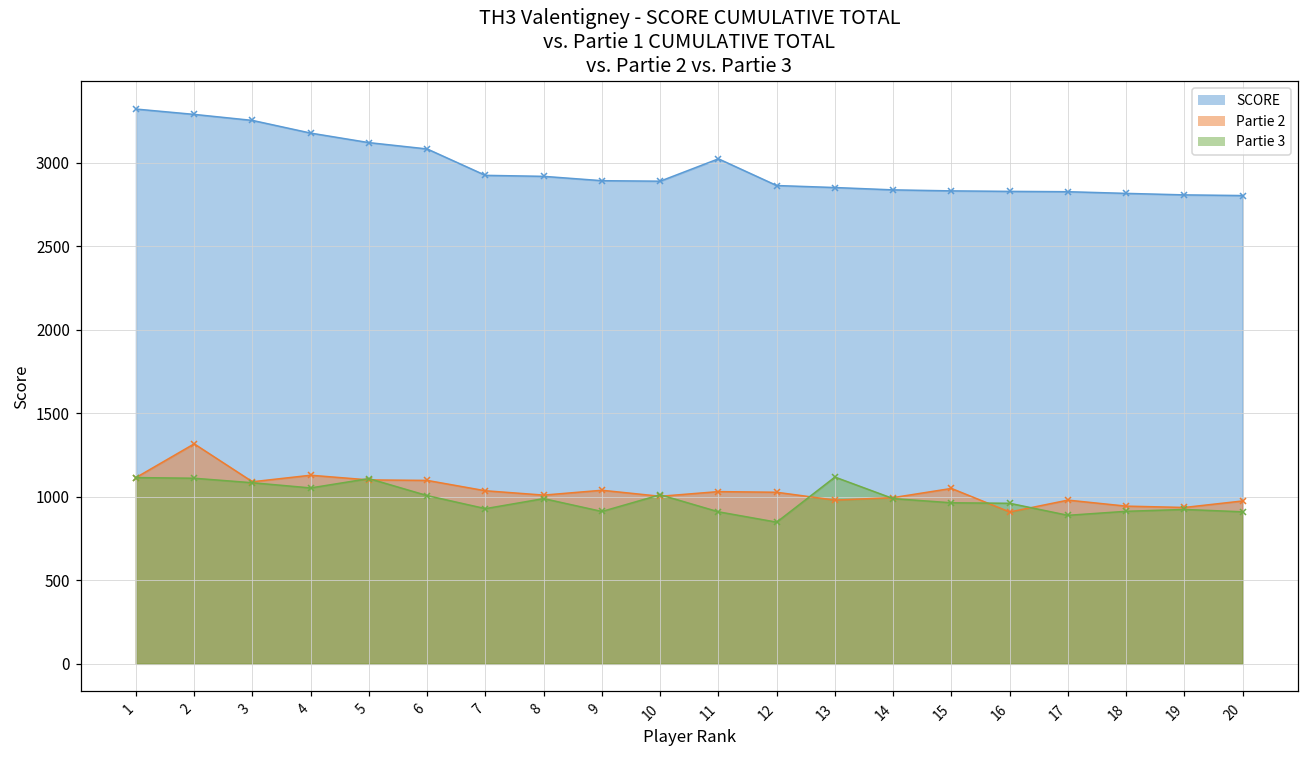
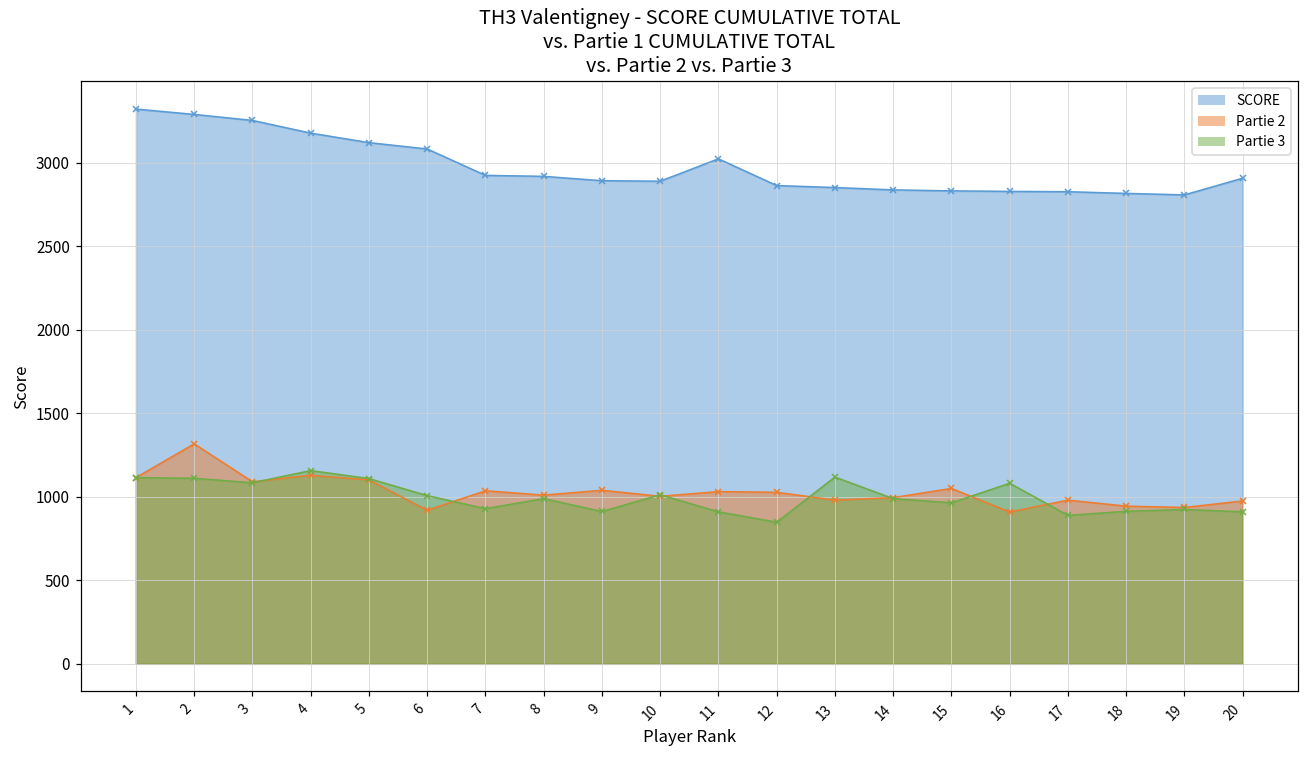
Partie 3, 4: 1050 -> 1160
Partie 2, 6: 1100 -> 920
Partie 3, 16: 960 -> 1080
SCORE, 20: 2800 -> 2910
